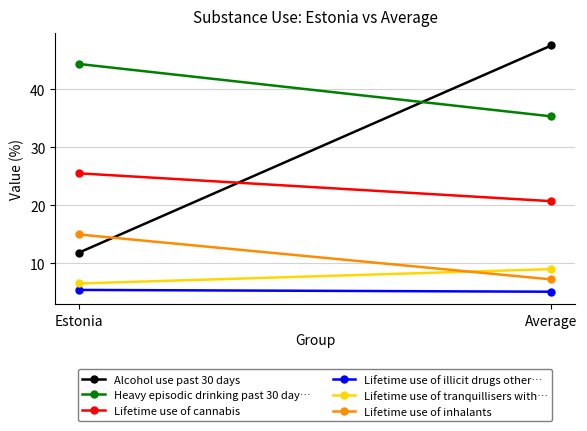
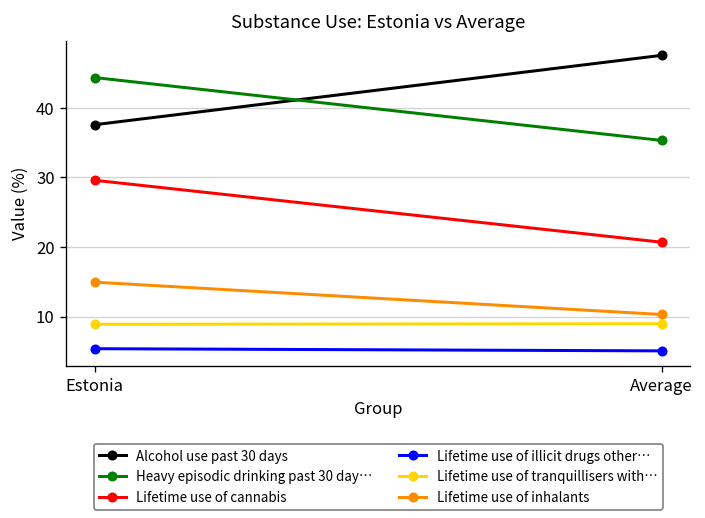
Alcohol use past 30 days, Estonia: 12 -> 38
Lifetime use of cannabis, Estonia: 25 -> 30
Lifetime use of tranquillisers with…, Estonia: 7 -> 9
Lifetime use of inhalants, Average: 7 -> 10
